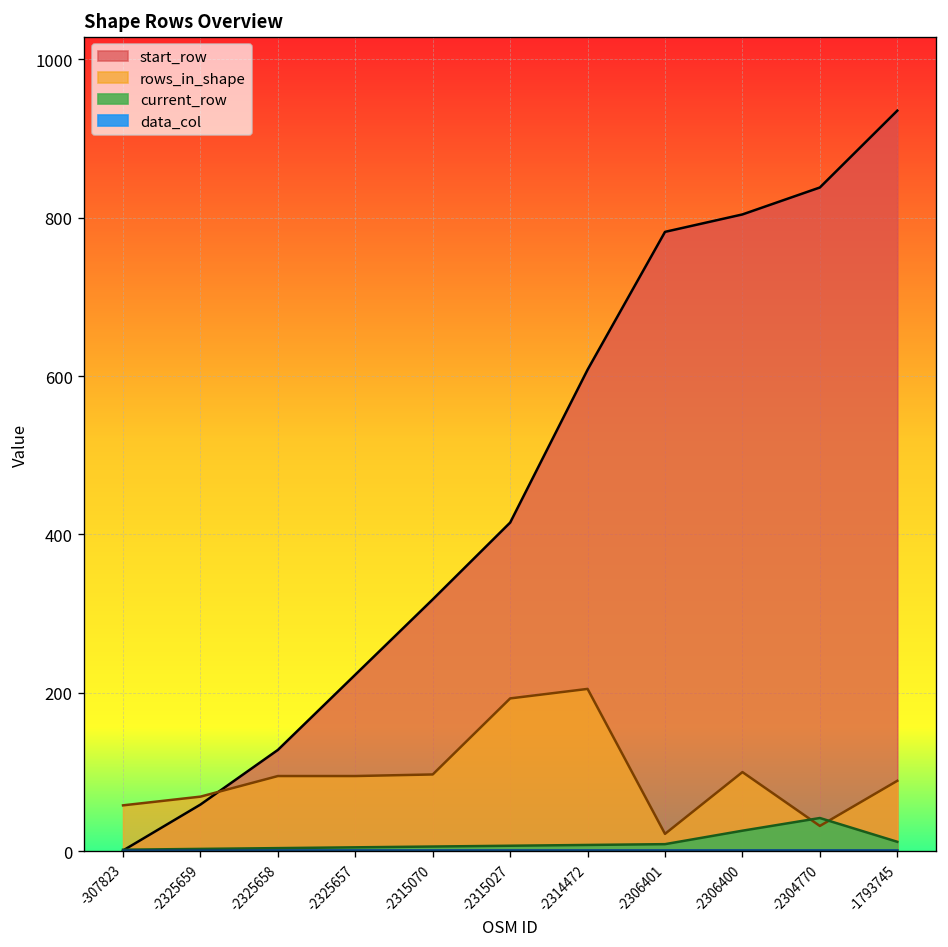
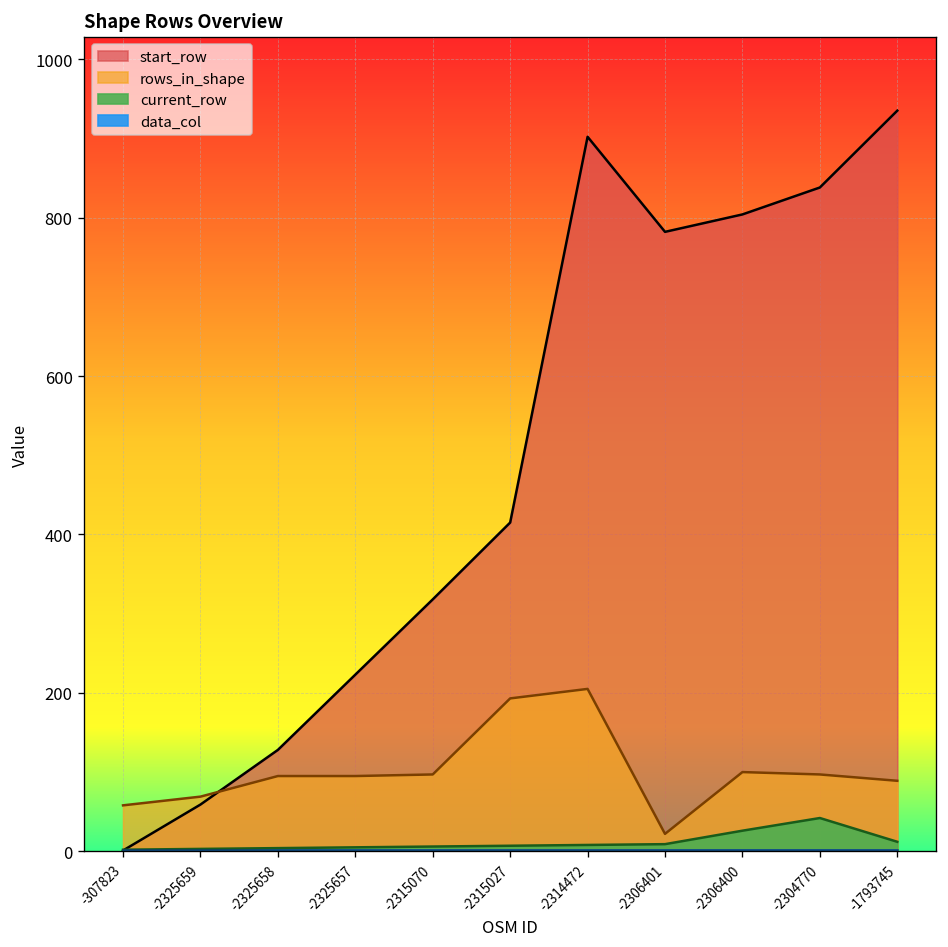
start_row, -2314472: 610 -> 900
rows_in_shape, -2304770: 30 -> 100
